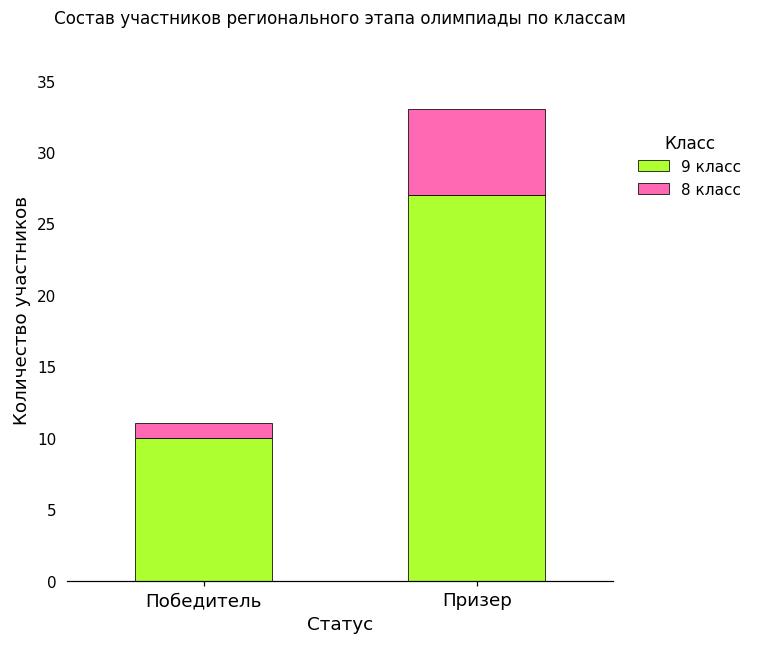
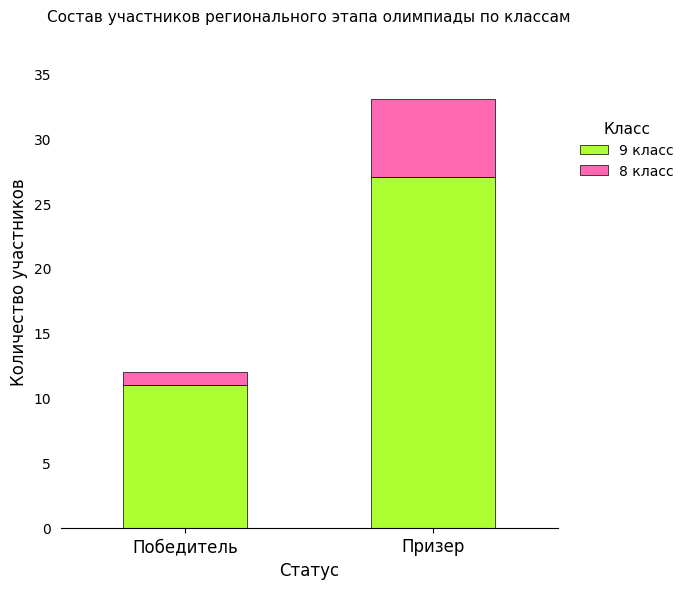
9 класс, Победитель: 10 -> 11
